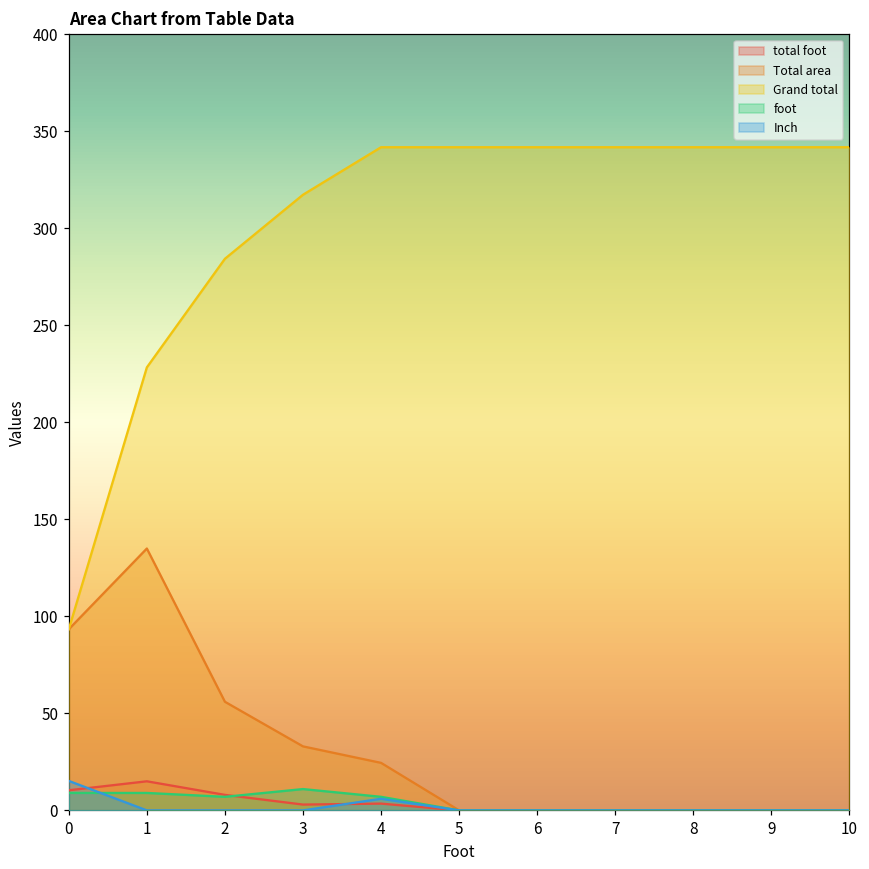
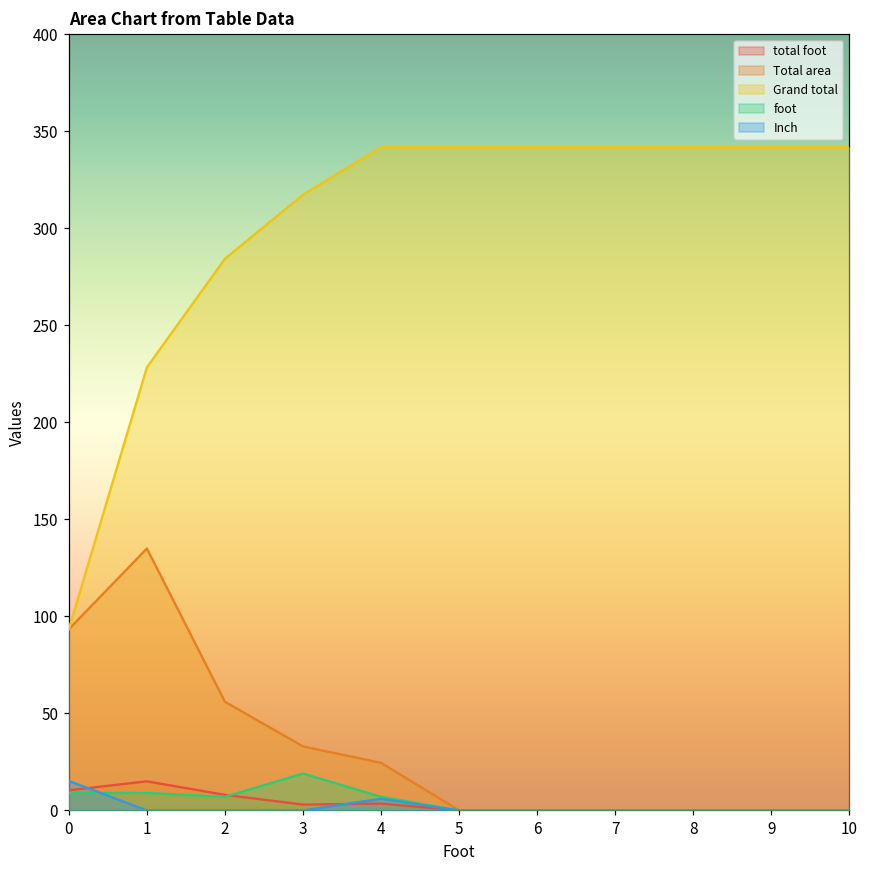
foot, 3: 11 -> 19
